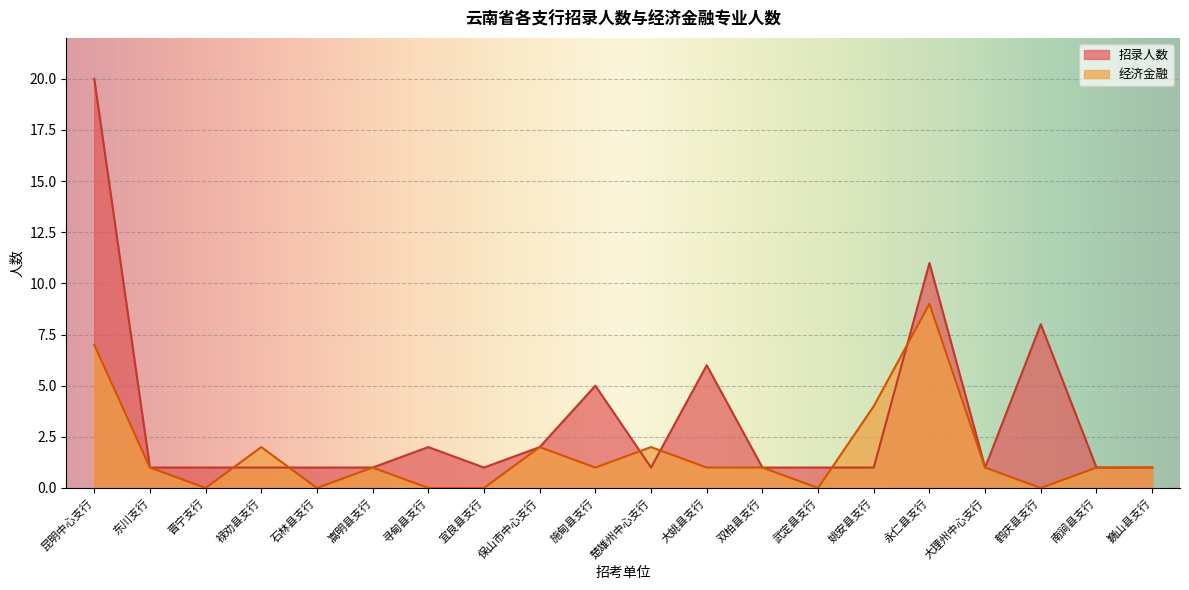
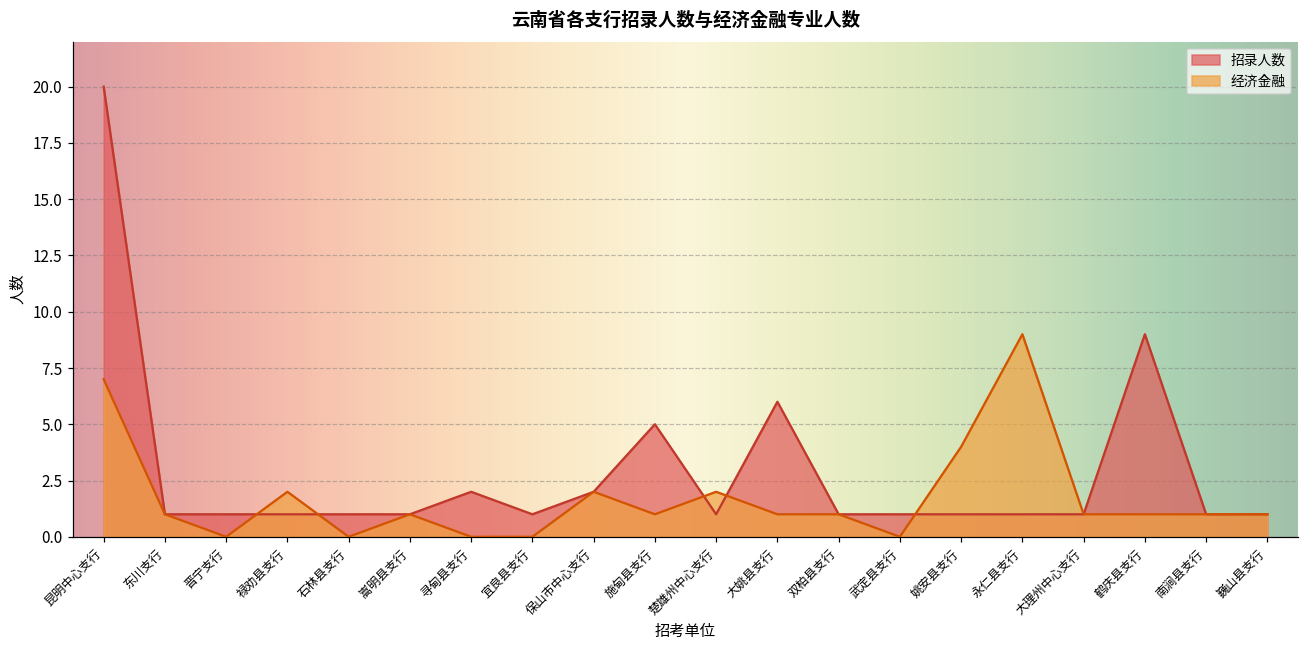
招录人数, 永仁县支行: 11 -> 1
招录人数, 鹤庆县支行: 8 -> 9
经济金融, 鹤庆县支行: 0 -> 1
